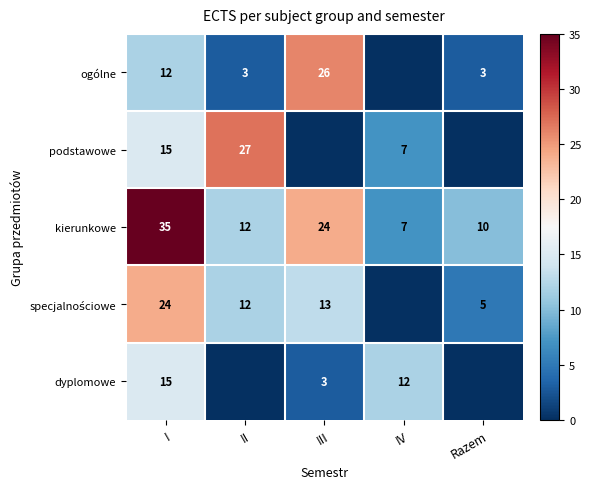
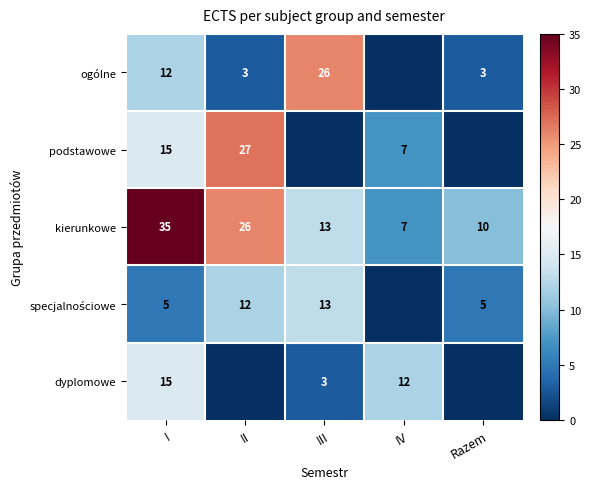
kierunkowe, II: 12 -> 26
kierunkowe, III: 24 -> 13
specjalnościowe, I: 24 -> 5
